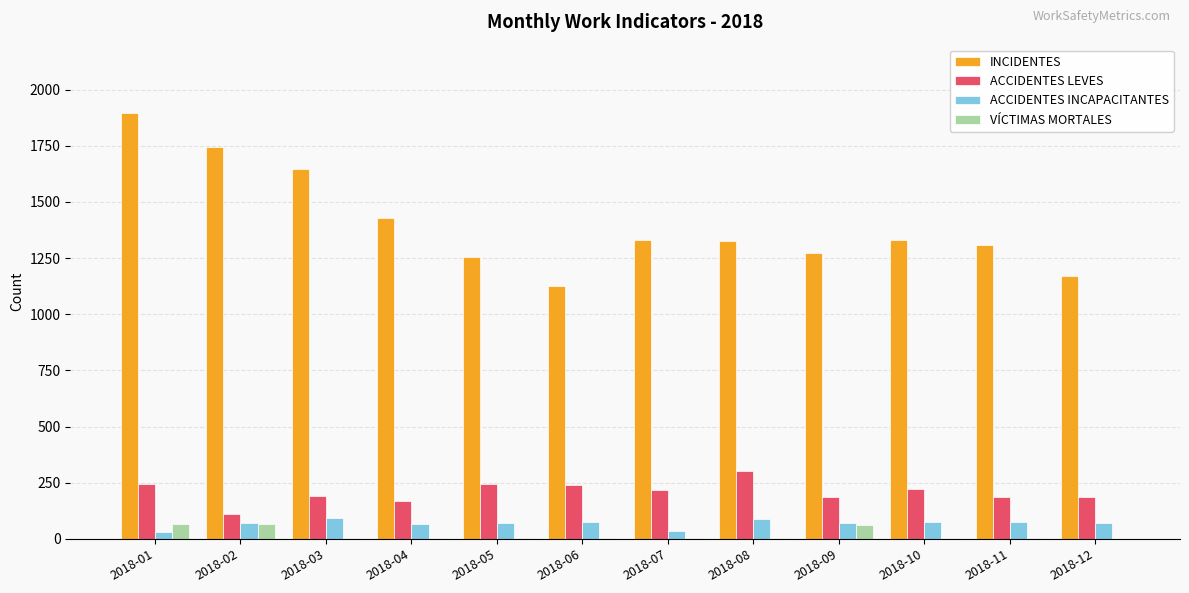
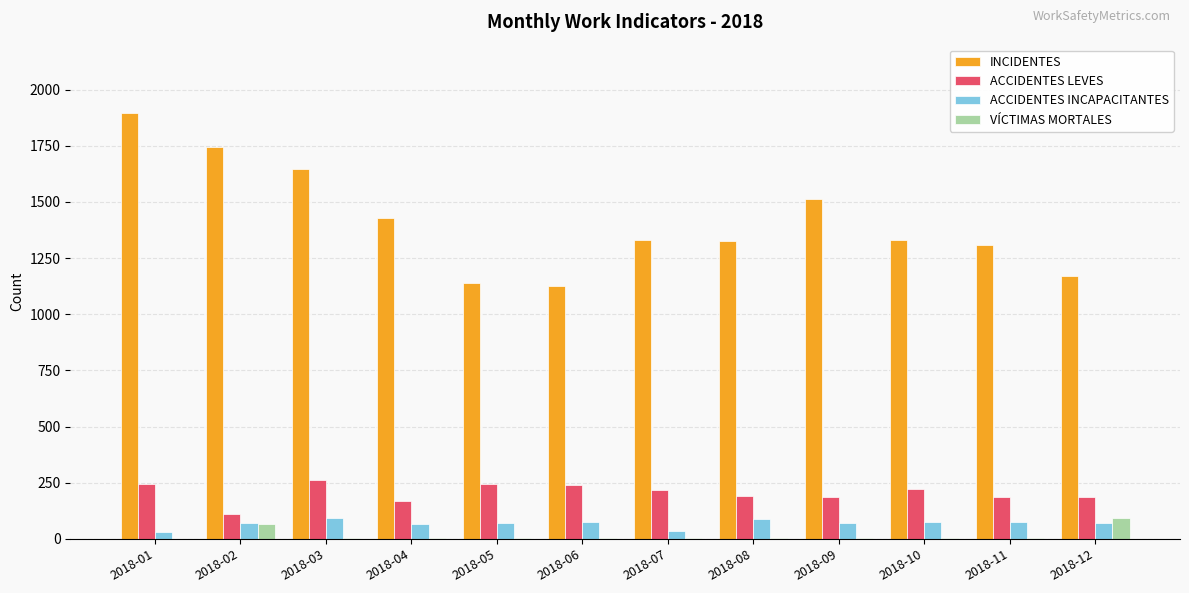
VÍCTIMAS MORTALES, 2018-01: 70 -> 0
ACCIDENTES LEVES, 2018-03: 190 -> 260
INCIDENTES, 2018-05: 1260 -> 1140
ACCIDENTES LEVES, 2018-08: 300 -> 190
INCIDENTES, 2018-09: 1270 -> 1510
VÍCTIMAS MORTALES, 2018-09: 60 -> 0
VÍCTIMAS MORTALES, 2018-12: 0 -> 90
